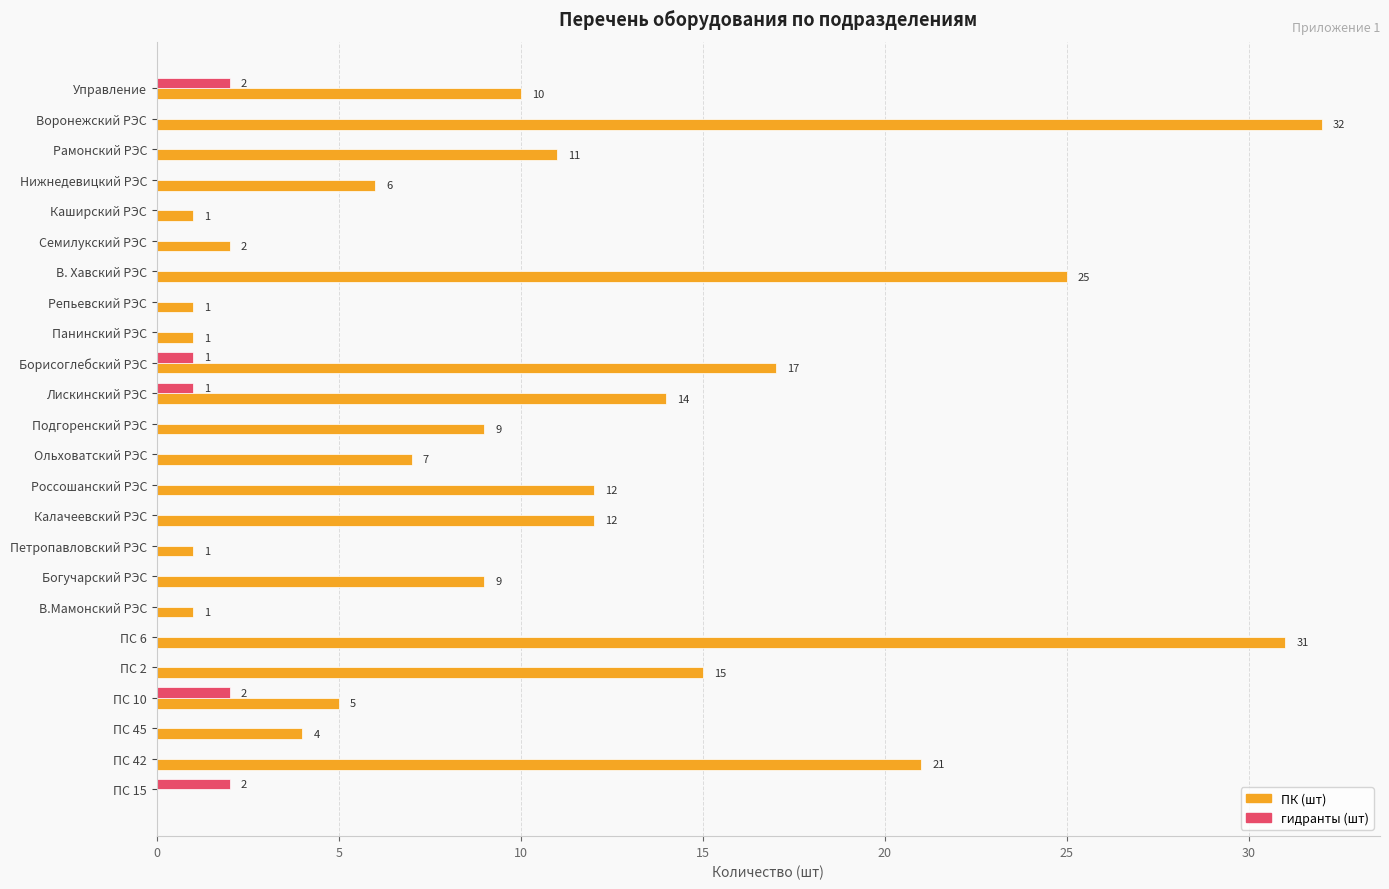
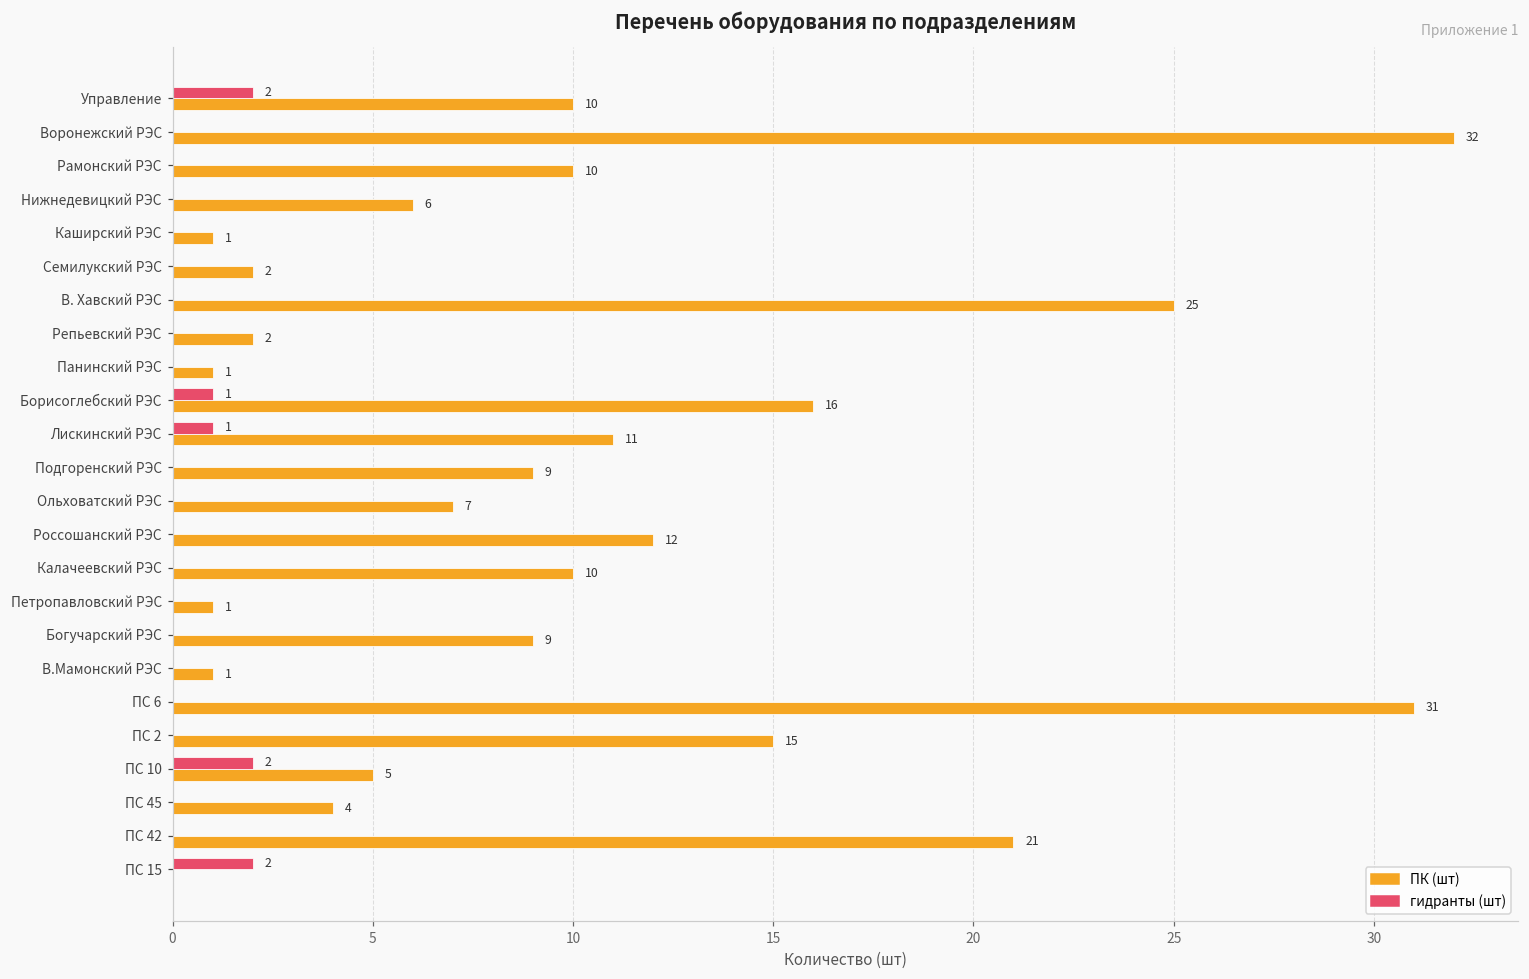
ПК (шт), Рамонский РЭС: 11 -> 10
ПК (шт), Репьевский РЭС: 1 -> 2
ПК (шт), Борисоглебский РЭС: 17 -> 16
ПК (шт), Лискинский РЭС: 14 -> 11
ПК (шт), Калачеевский РЭС: 12 -> 10
